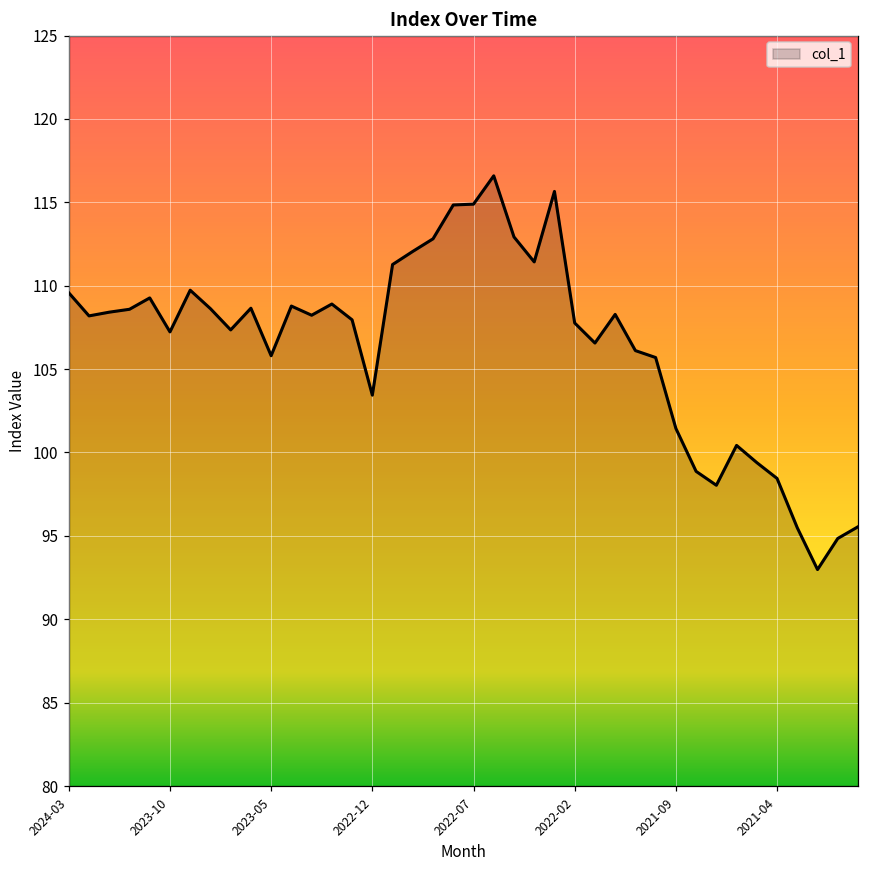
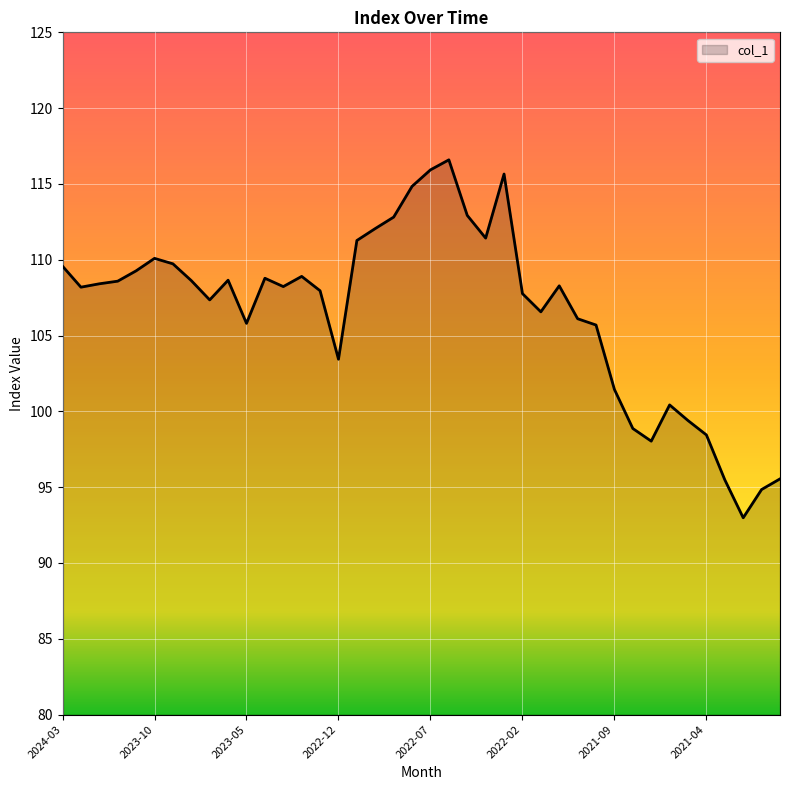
2023-10: 107.2 -> 110.1
2022-07: 114.9 -> 115.9
